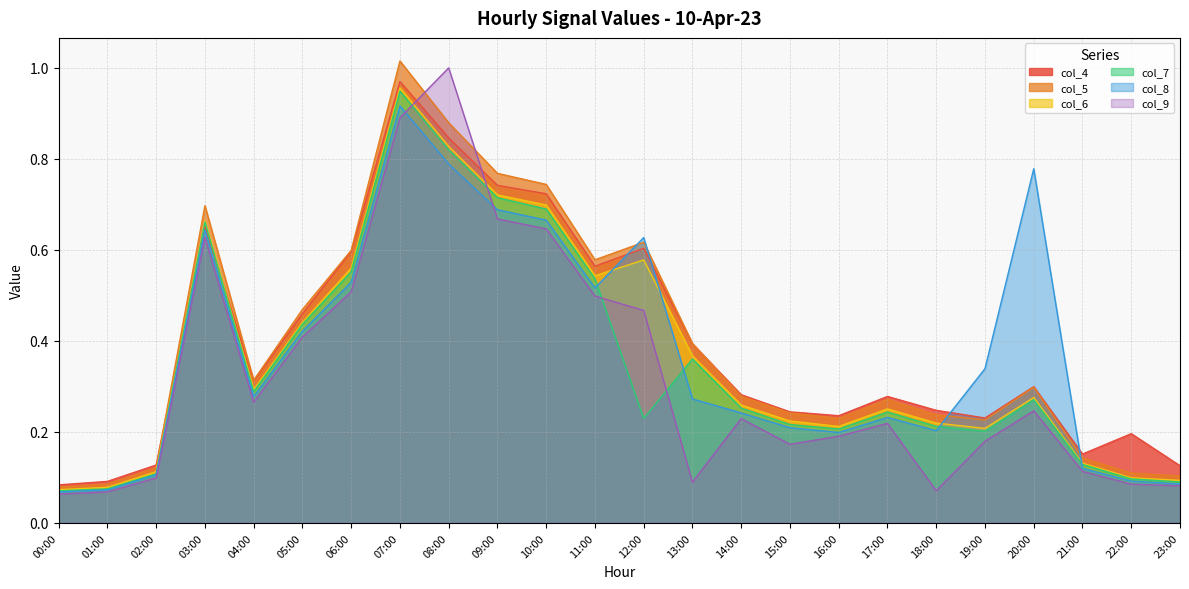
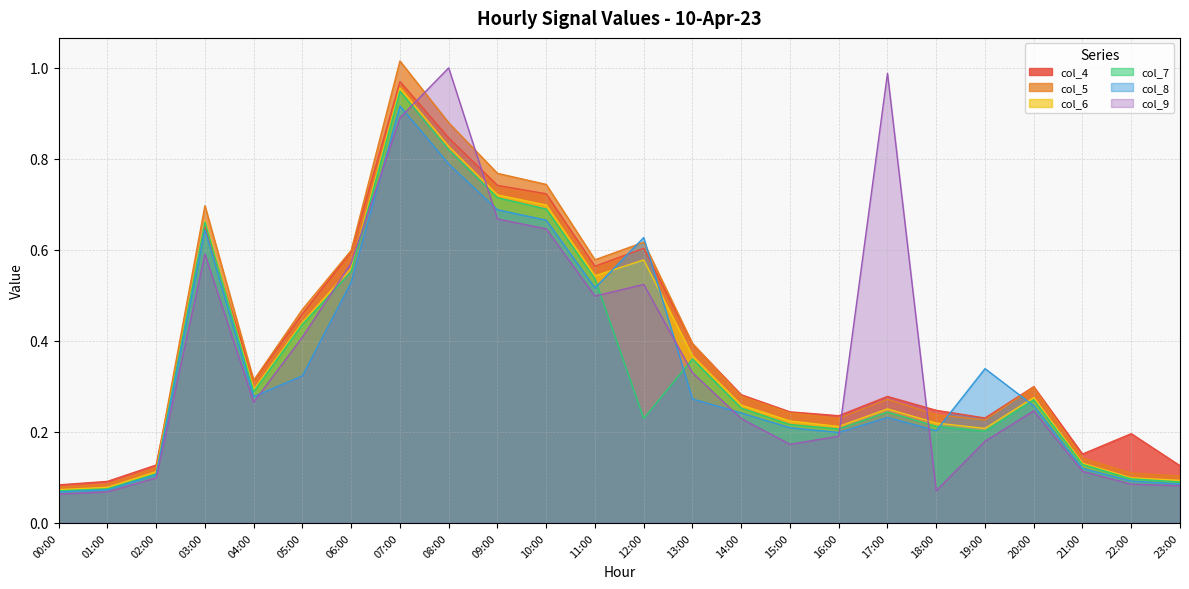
col_9, 03:00: 0.63 -> 0.59
col_8, 05:00: 0.42 -> 0.32
col_9, 06:00: 0.51 -> 0.57
col_9, 12:00: 0.47 -> 0.52
col_9, 13:00: 0.09 -> 0.33
col_9, 17:00: 0.22 -> 0.99
col_8, 20:00: 0.78 -> 0.26
